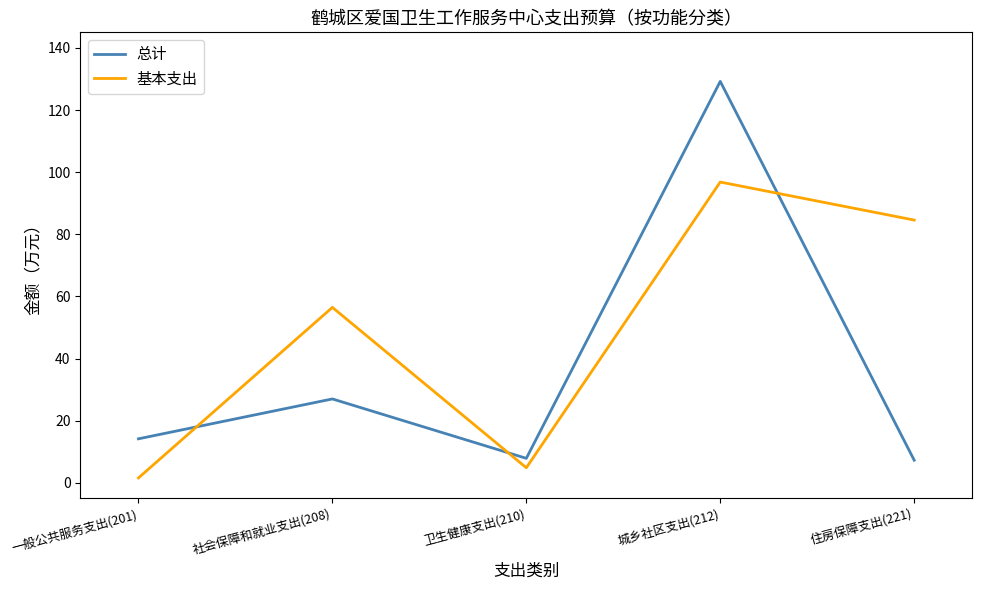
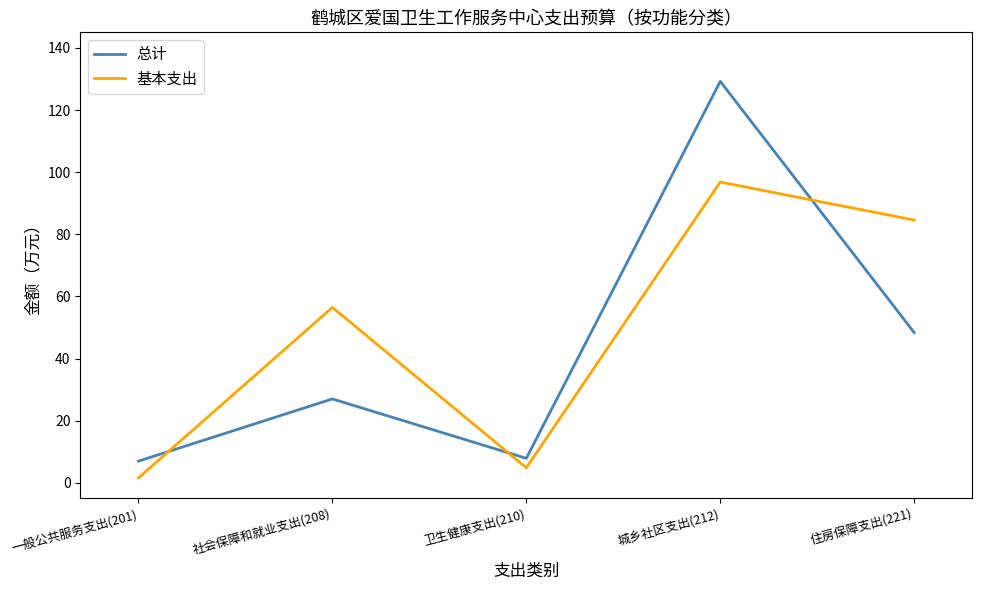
总计, 一般公共服务支出(201): 14 -> 7
总计, 住房保障支出(221): 7 -> 48
